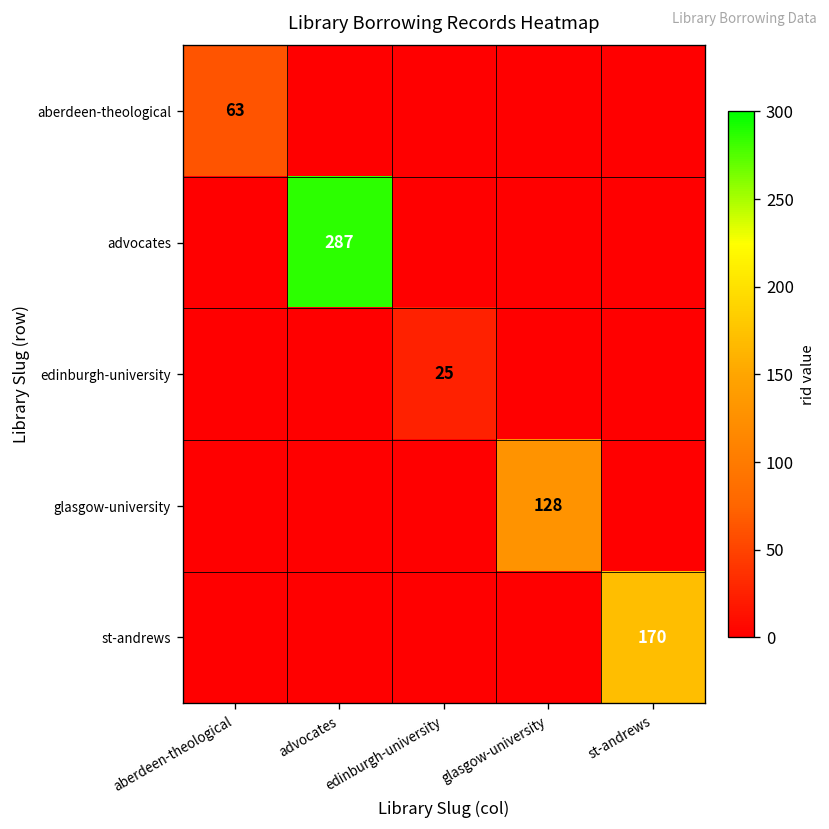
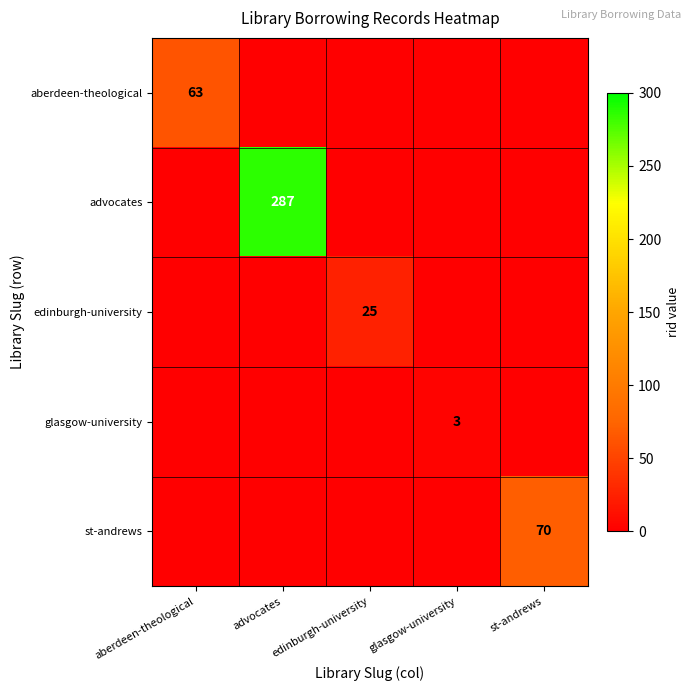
glasgow-university, glasgow-university: 128 -> 3
st-andrews, st-andrews: 170 -> 70
